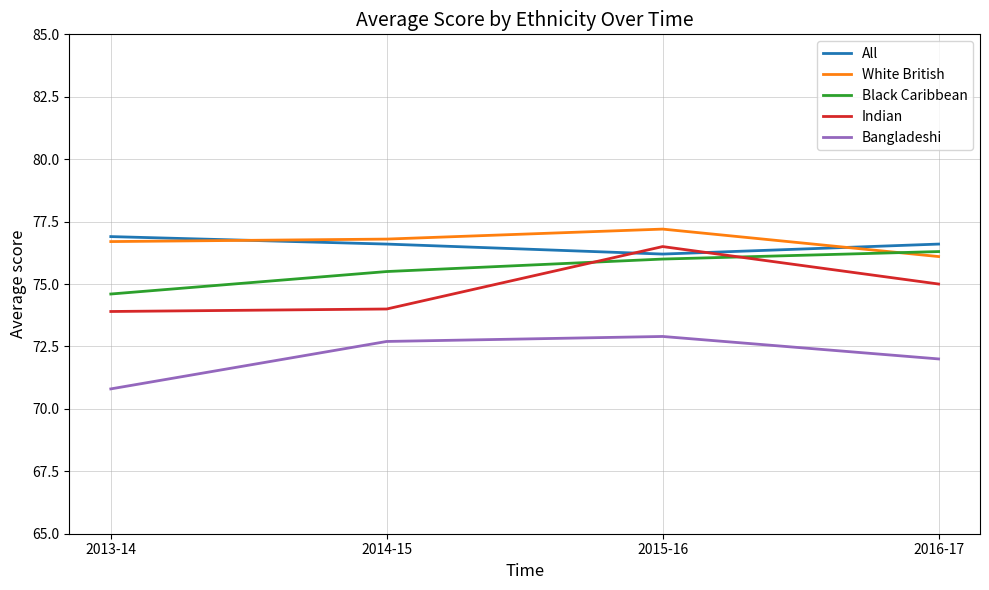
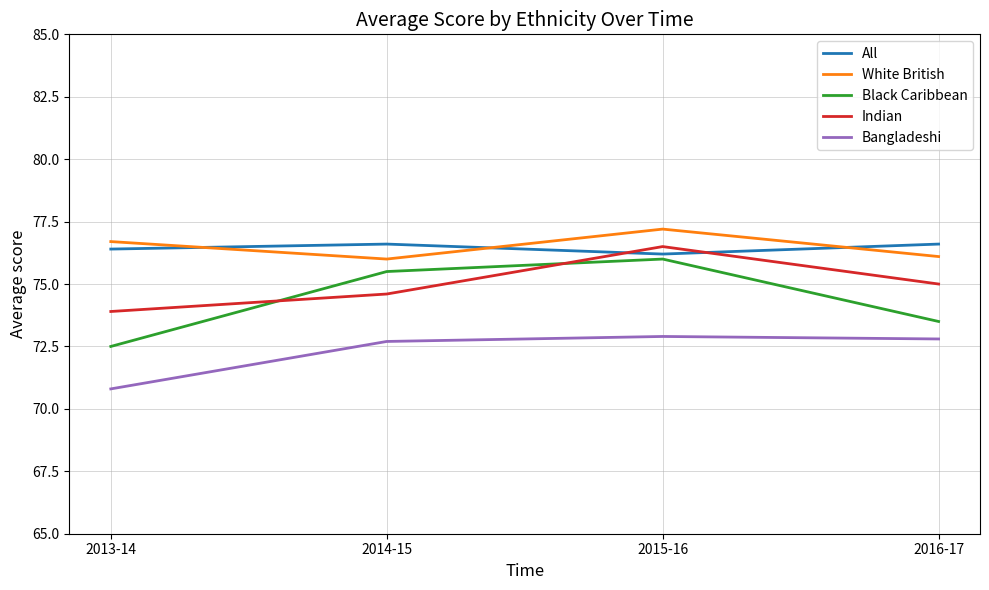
All, 2013-14: 76.9 -> 76.4
Black Caribbean, 2013-14: 74.6 -> 72.5
White British, 2014-15: 76.8 -> 76.0
Indian, 2014-15: 74.0 -> 74.6
Black Caribbean, 2016-17: 76.3 -> 73.5
Bangladeshi, 2016-17: 72.0 -> 72.8
